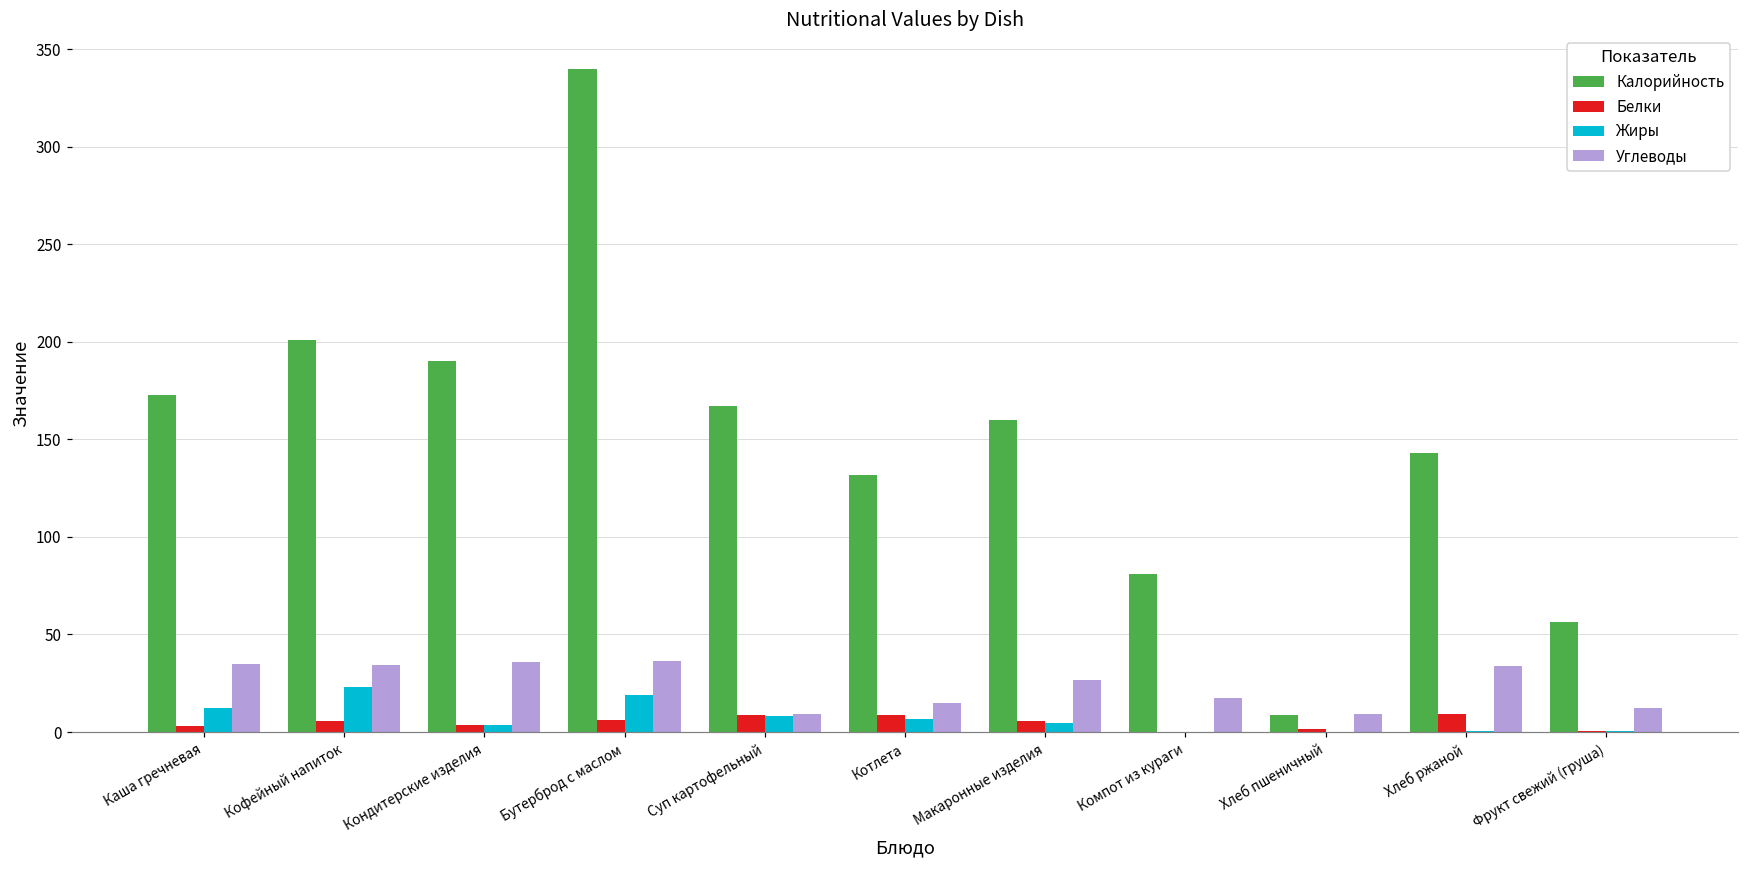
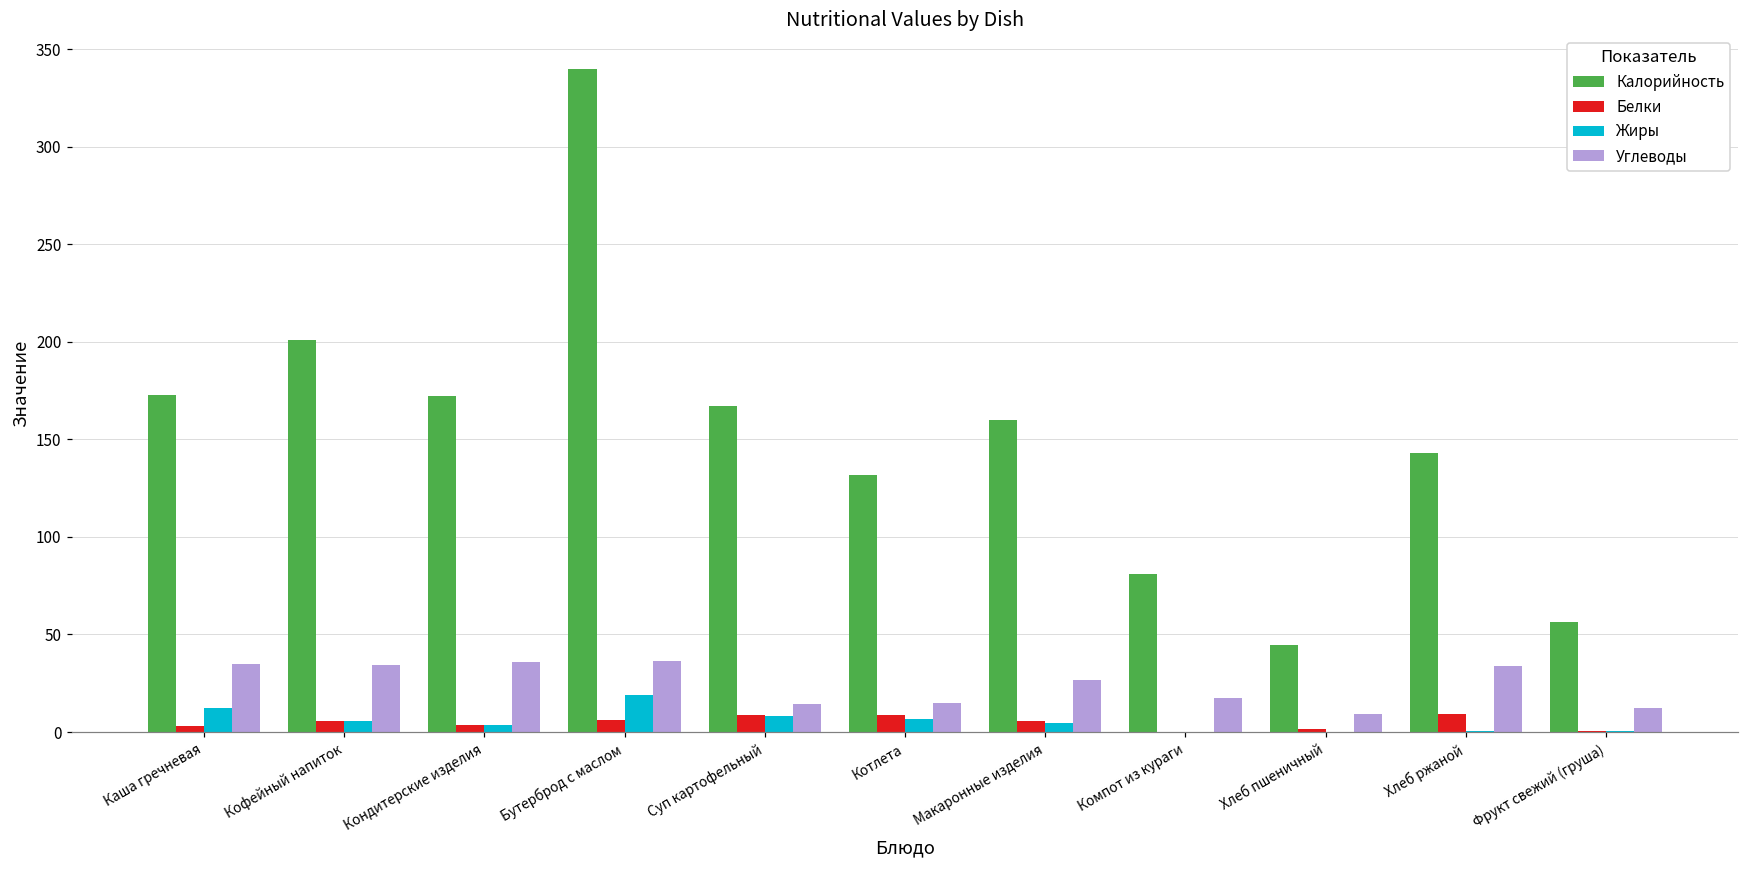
Жиры, Кофейный напиток: 23 -> 6
Калорийность, Кондитерские изделия: 190 -> 172
Углеводы, Суп картофельный: 9 -> 14
Калорийность, Хлеб пшеничный: 9 -> 45
